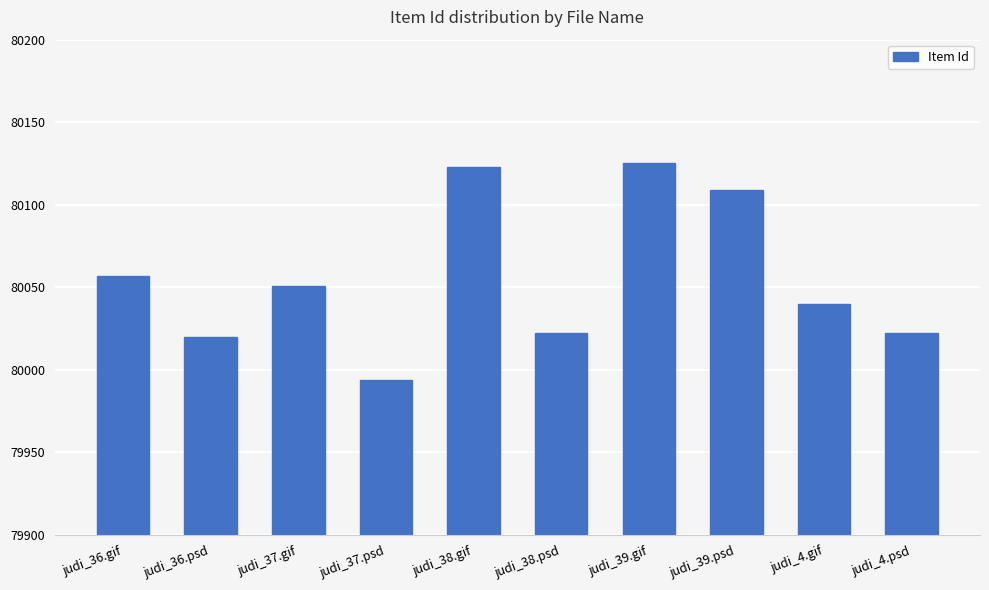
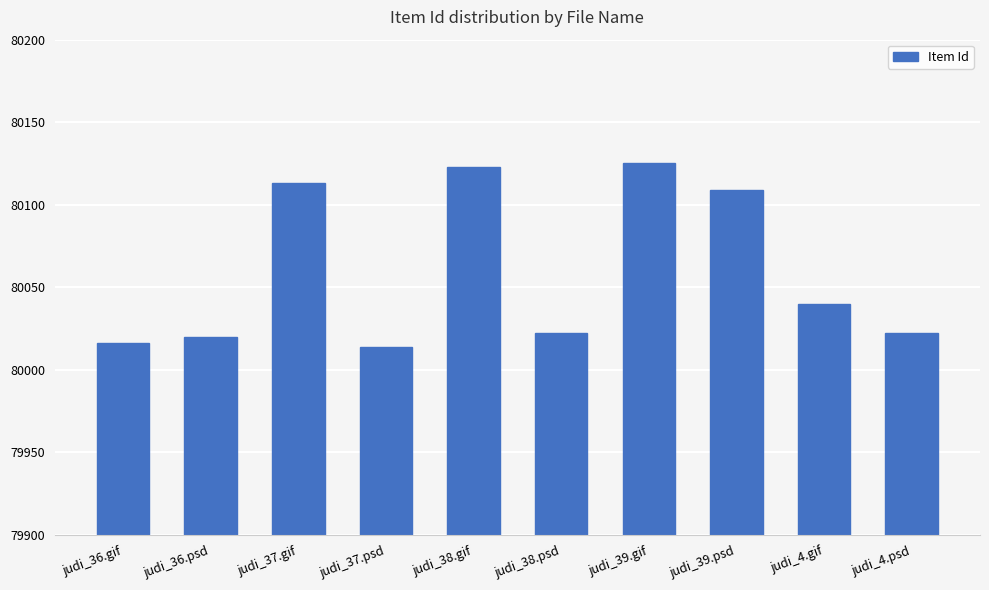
judi_36.gif: 80057 -> 80016
judi_37.gif: 80051 -> 80113
judi_37.psd: 79994 -> 80014
